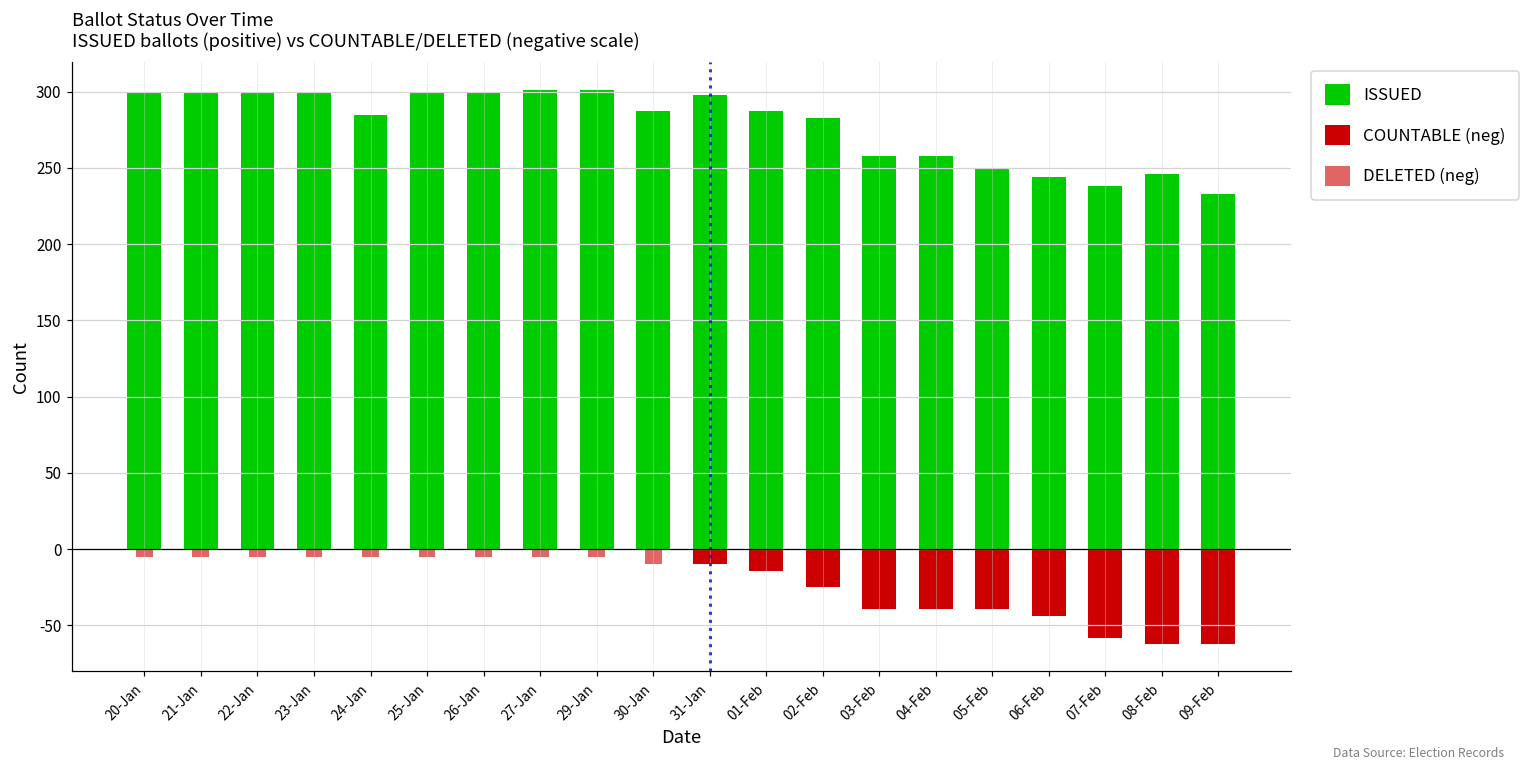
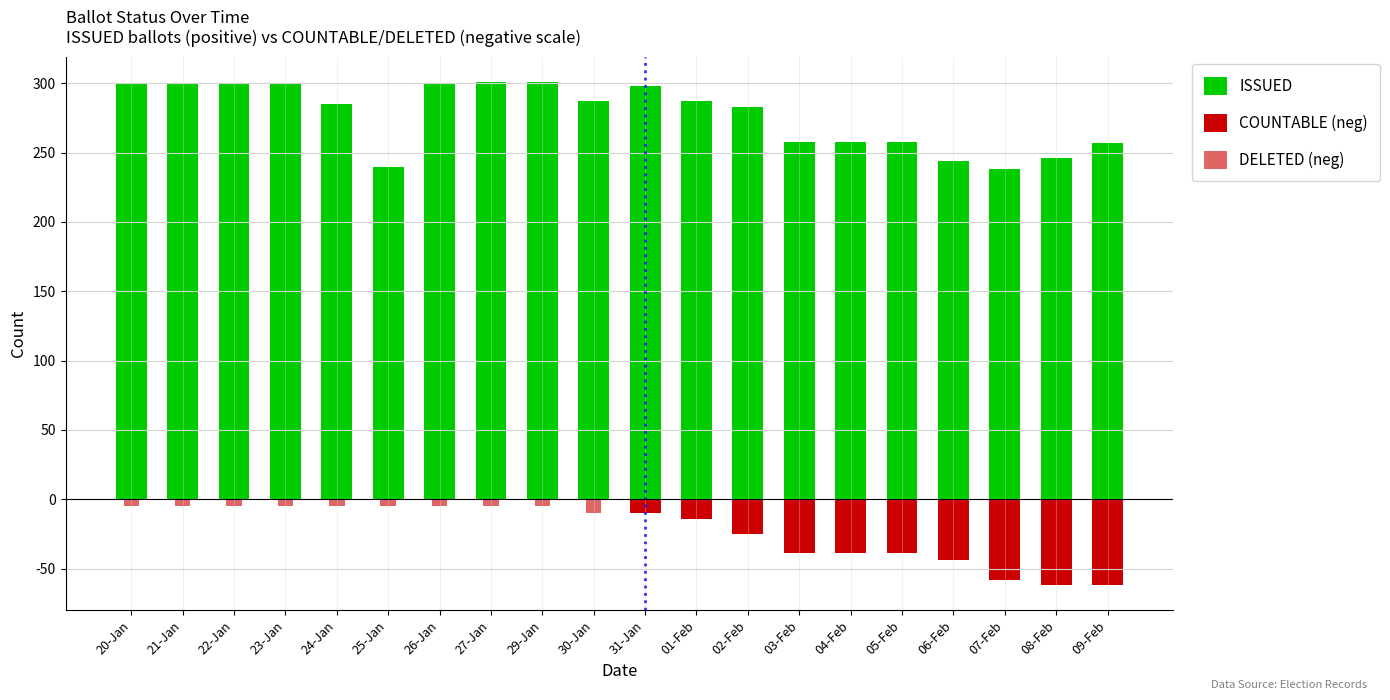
ISSUED, 25-Jan: 300 -> 240
ISSUED, 05-Feb: 250 -> 258
ISSUED, 09-Feb: 233 -> 257
